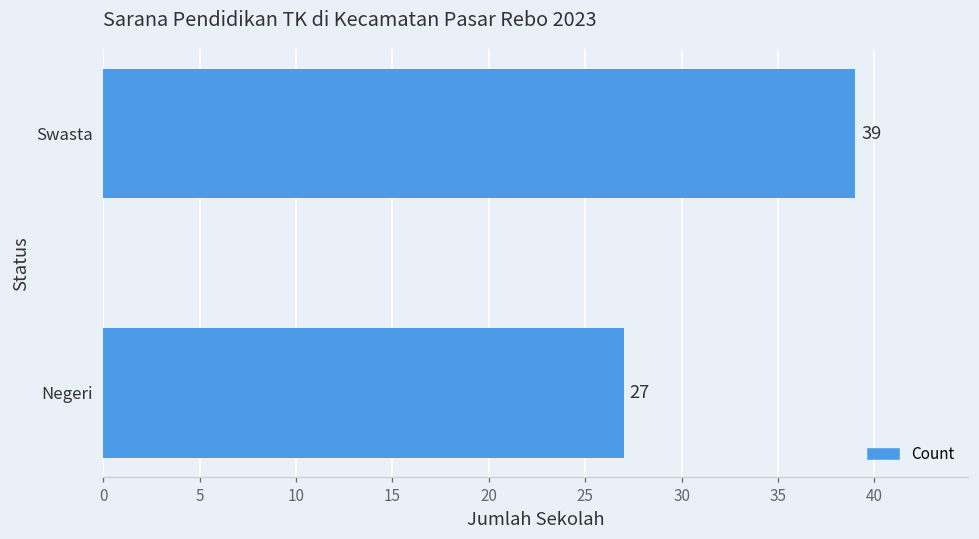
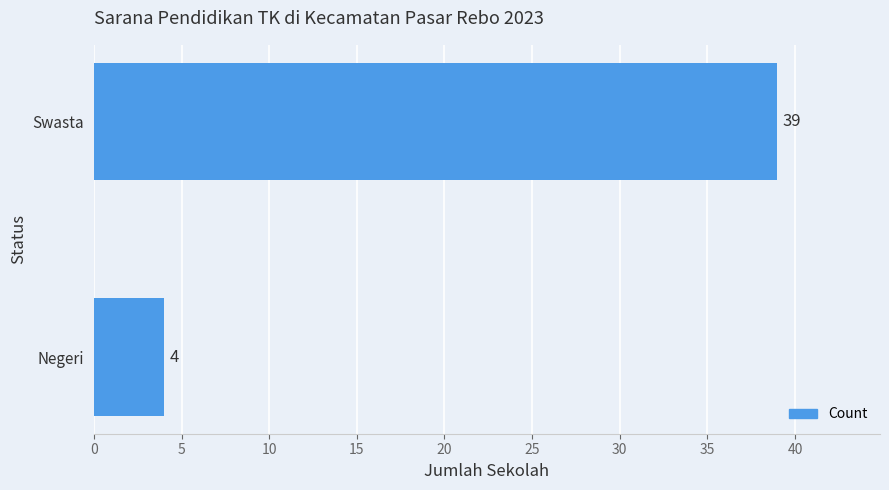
Negeri: 27 -> 4
